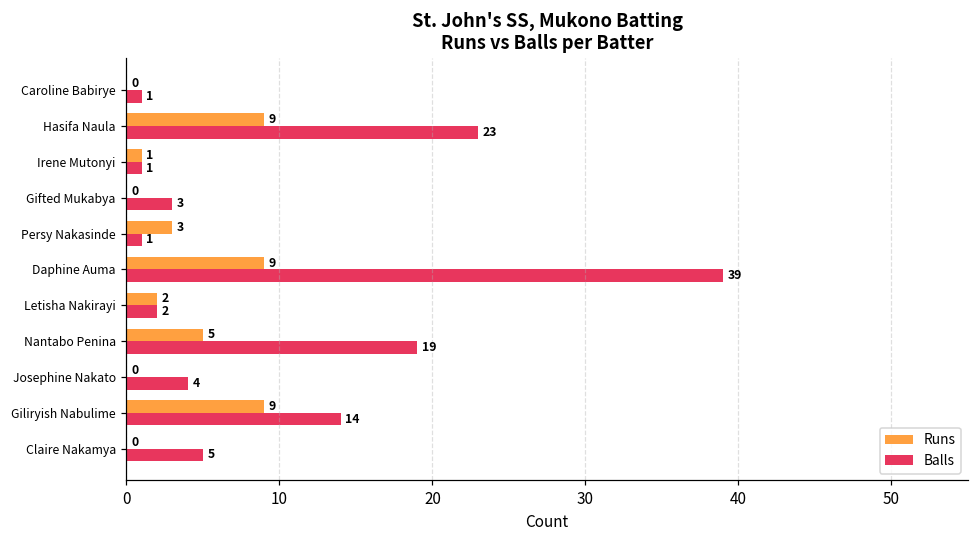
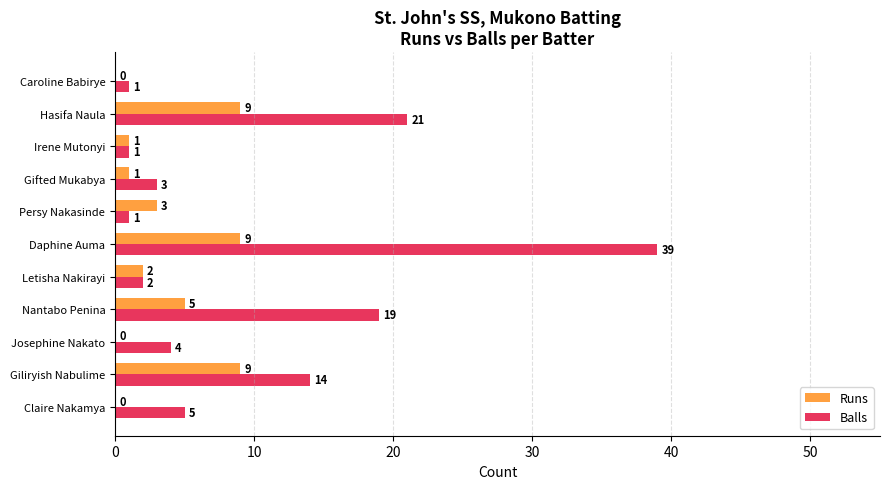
Balls, Hasifa Naula: 23 -> 21
Runs, Gifted Mukabya: 0 -> 1
